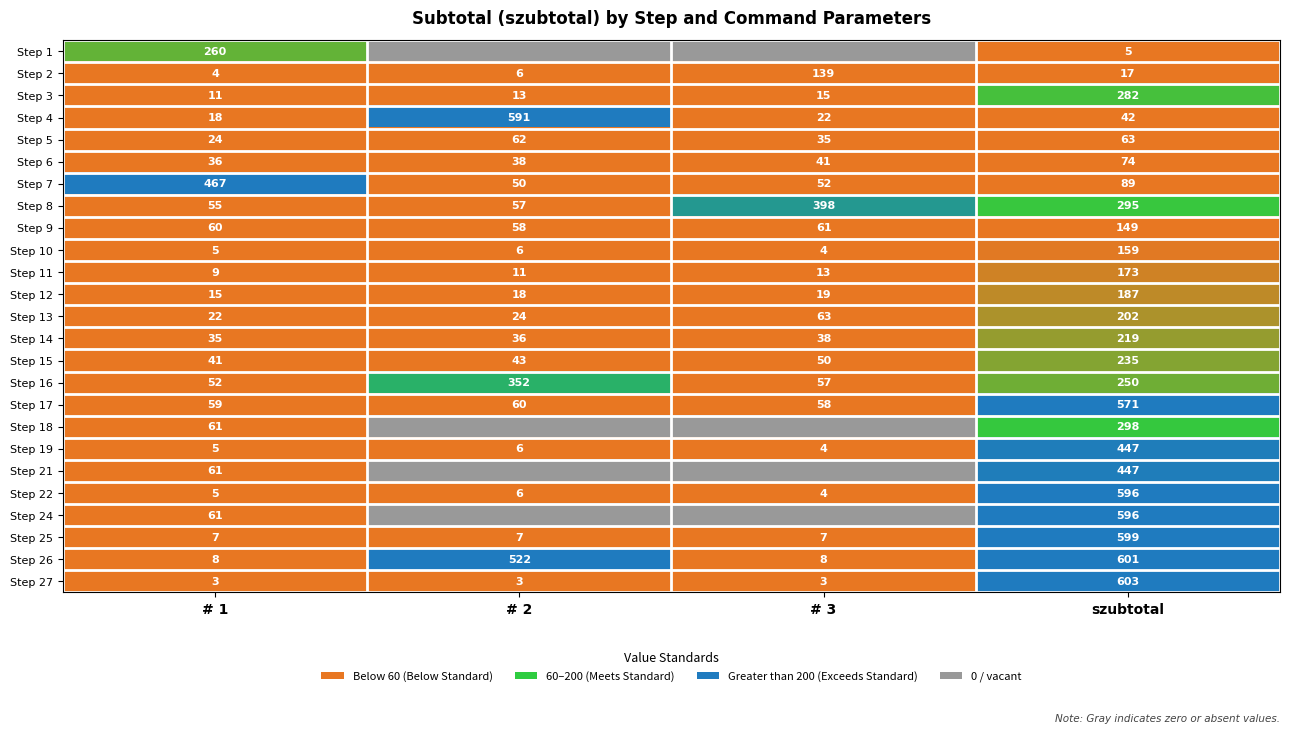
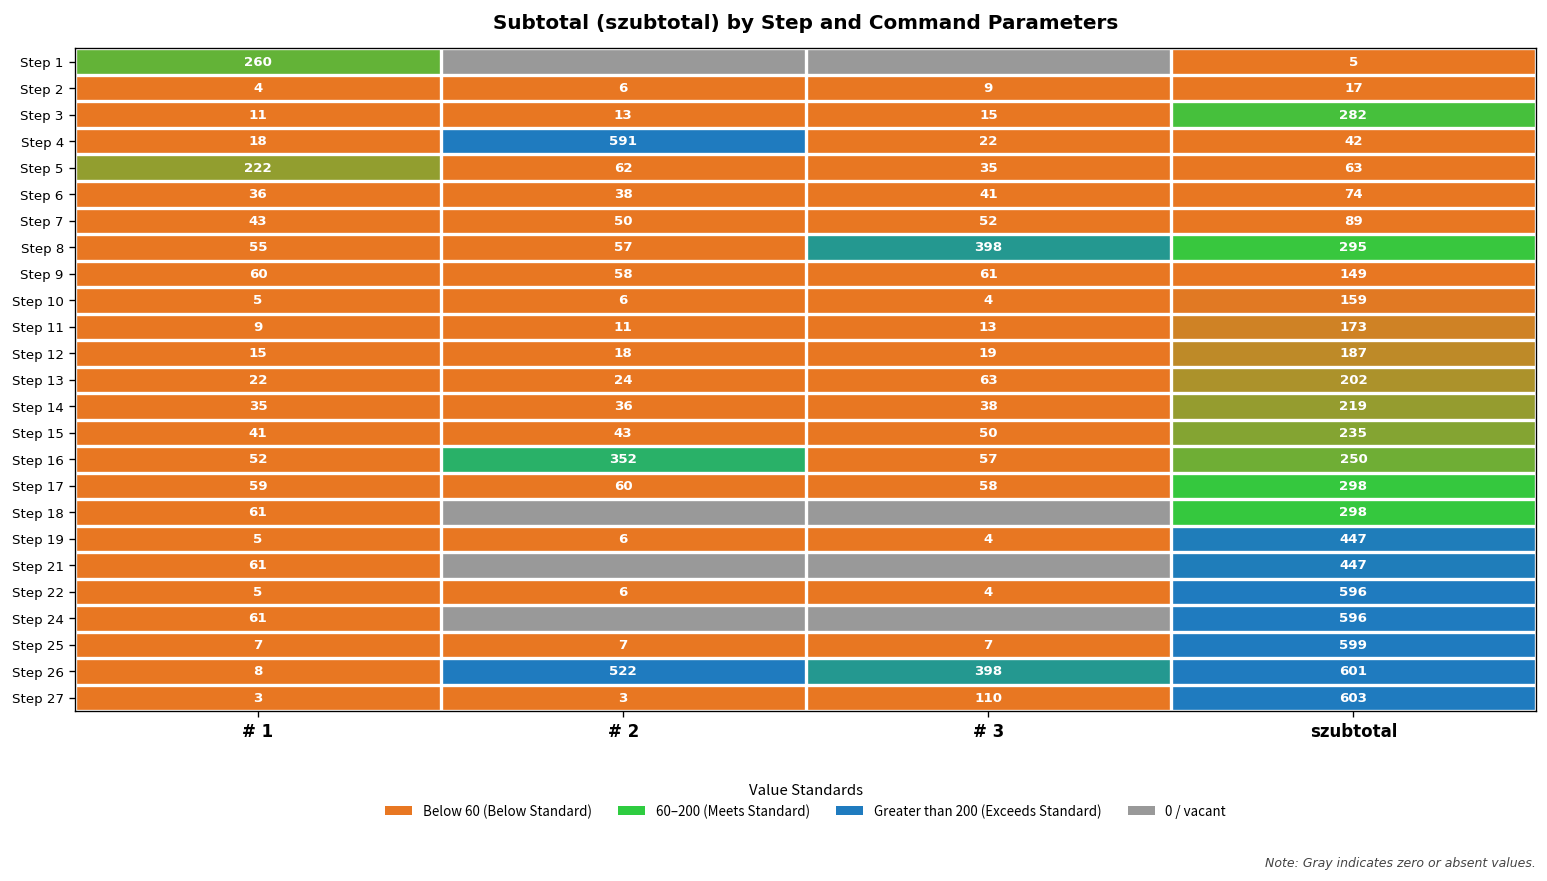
Step 2, # 3: 139 -> 9
Step 5, # 1: 24 -> 222
Step 7, # 1: 467 -> 43
Step 17, szubtotal: 571 -> 298
Step 26, # 3: 8 -> 398
Step 27, # 3: 3 -> 110
